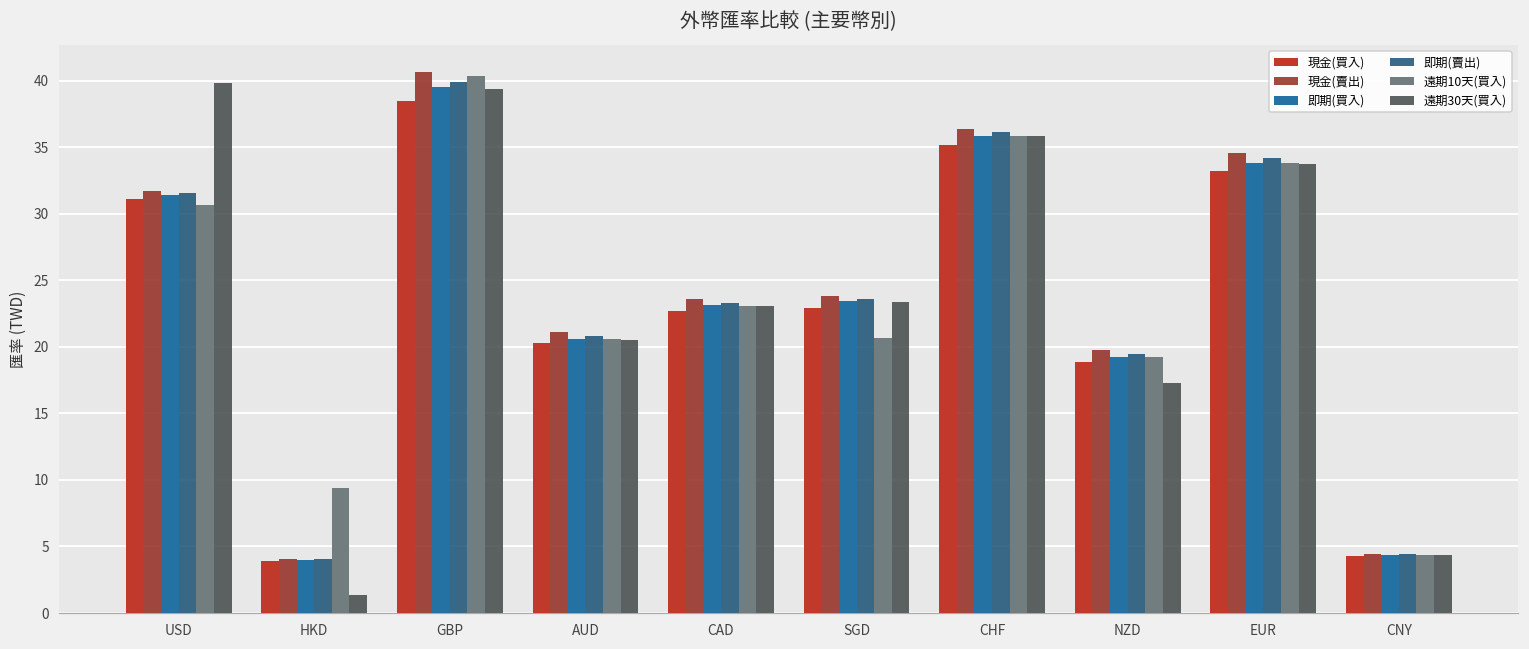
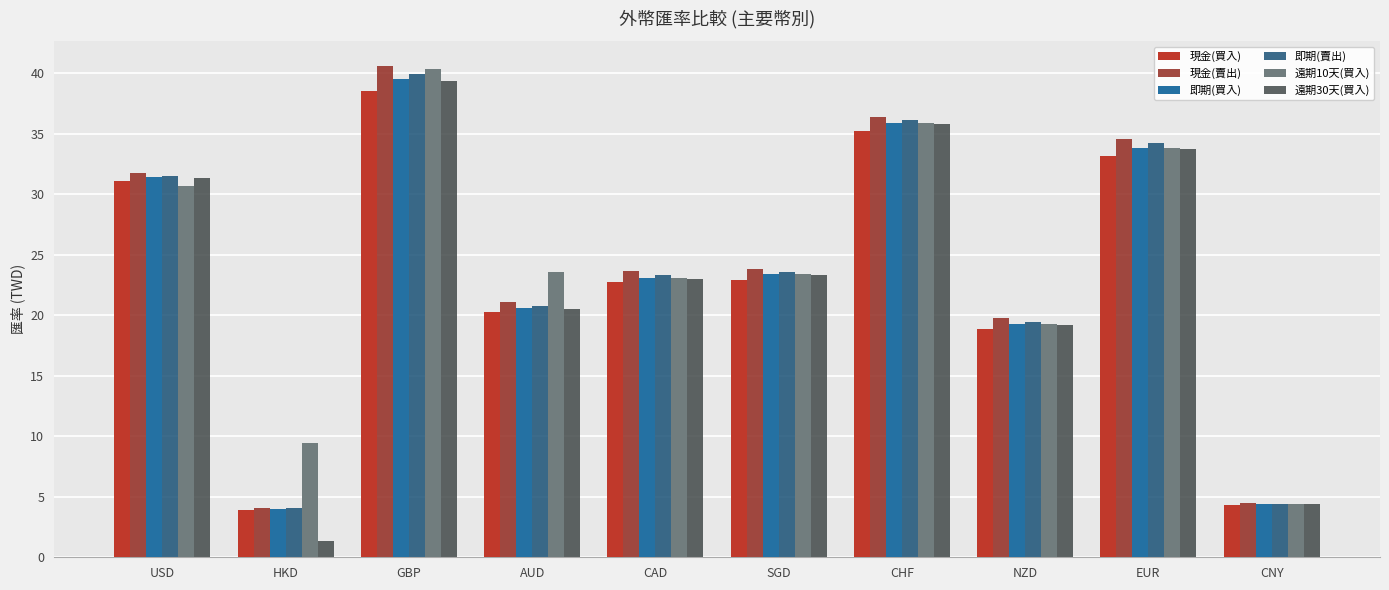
遠期30天(買入), USD: 39.8 -> 31.3
遠期10天(買入), AUD: 20.6 -> 23.6
遠期10天(買入), SGD: 20.7 -> 23.4
遠期30天(買入), NZD: 17.3 -> 19.2
